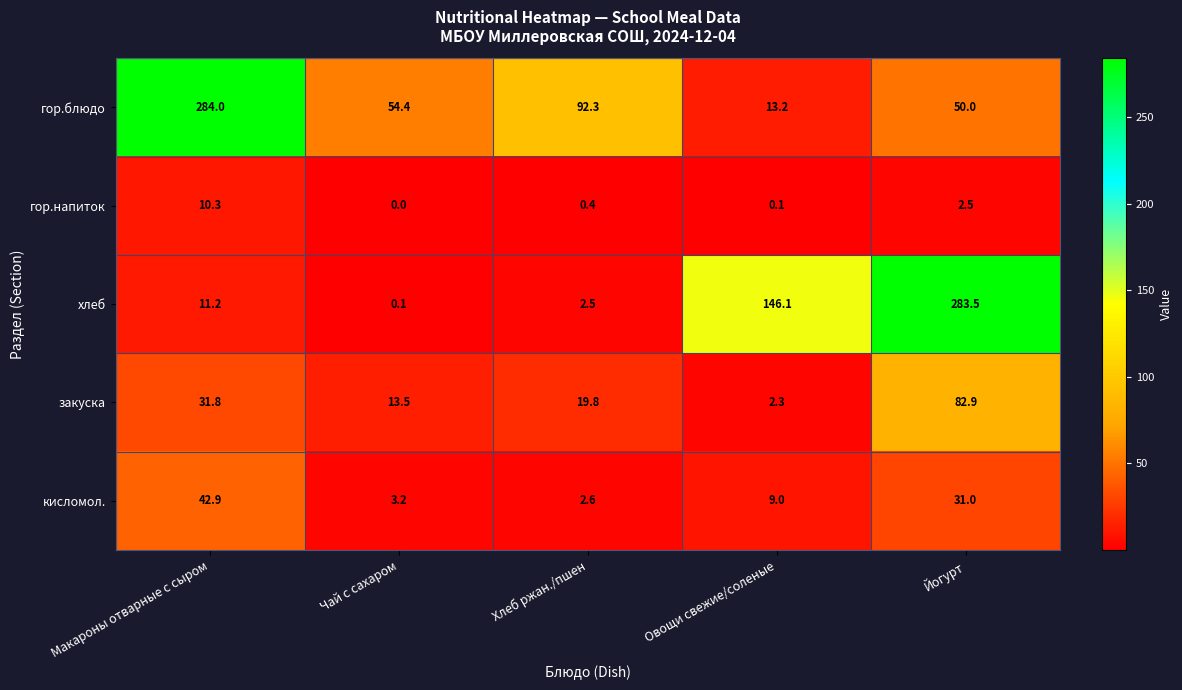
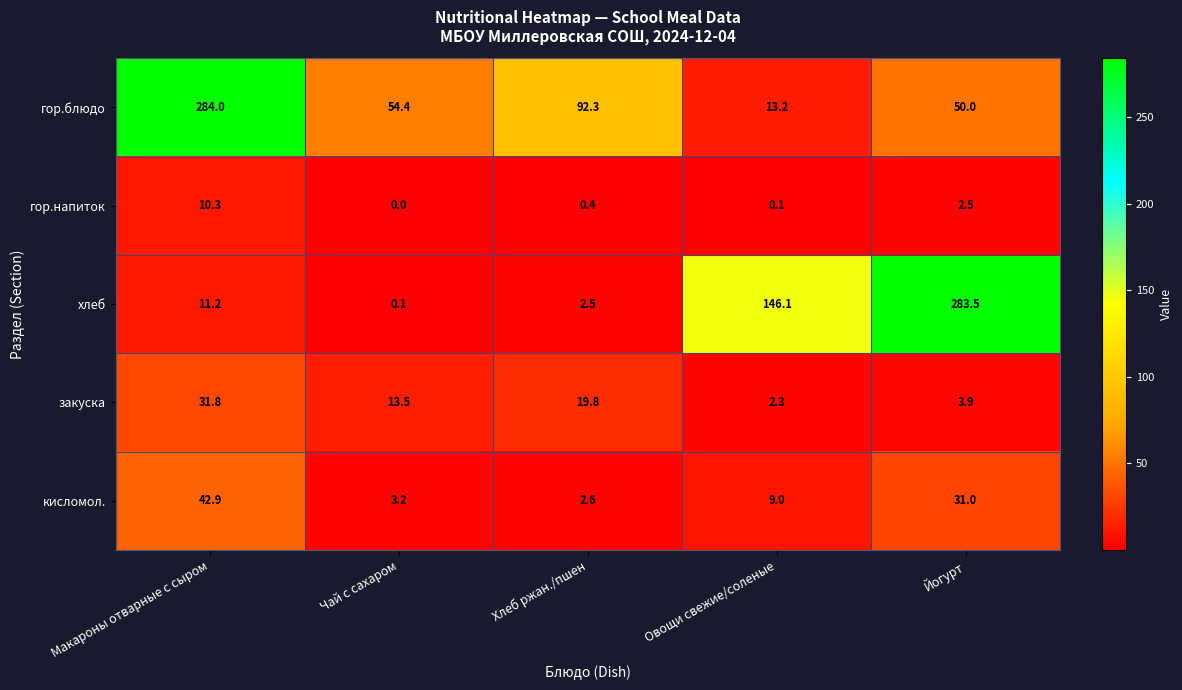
закуска, Йогурт: 82.9 -> 3.9
